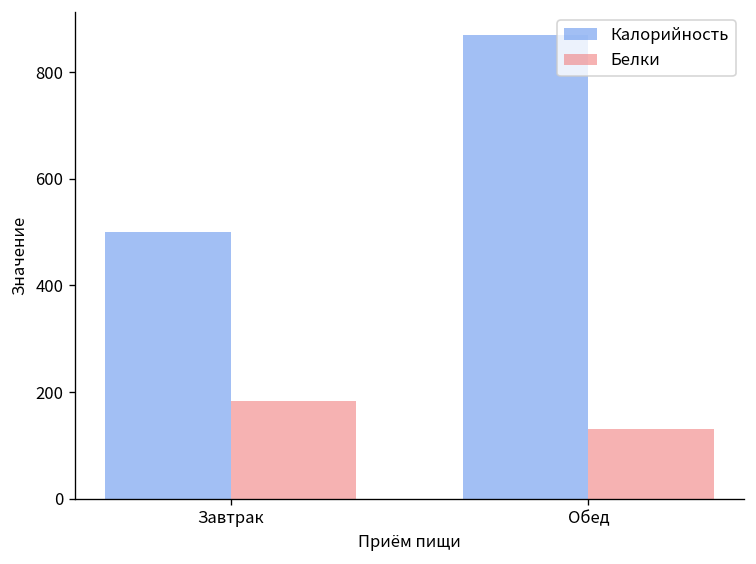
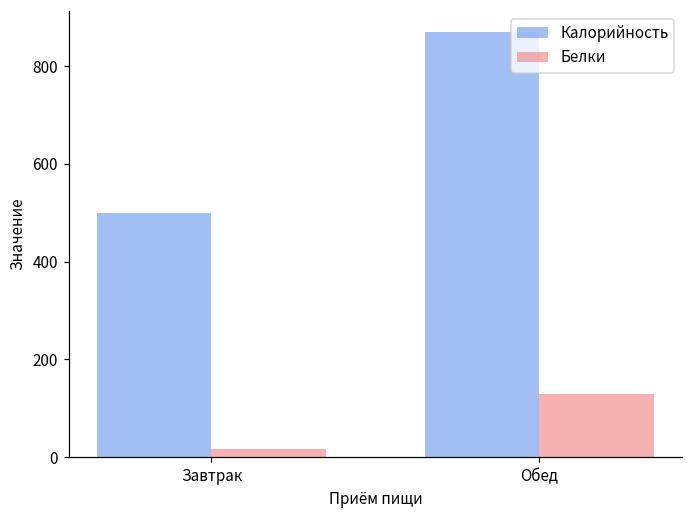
Белки, Завтрак: 180 -> 20
